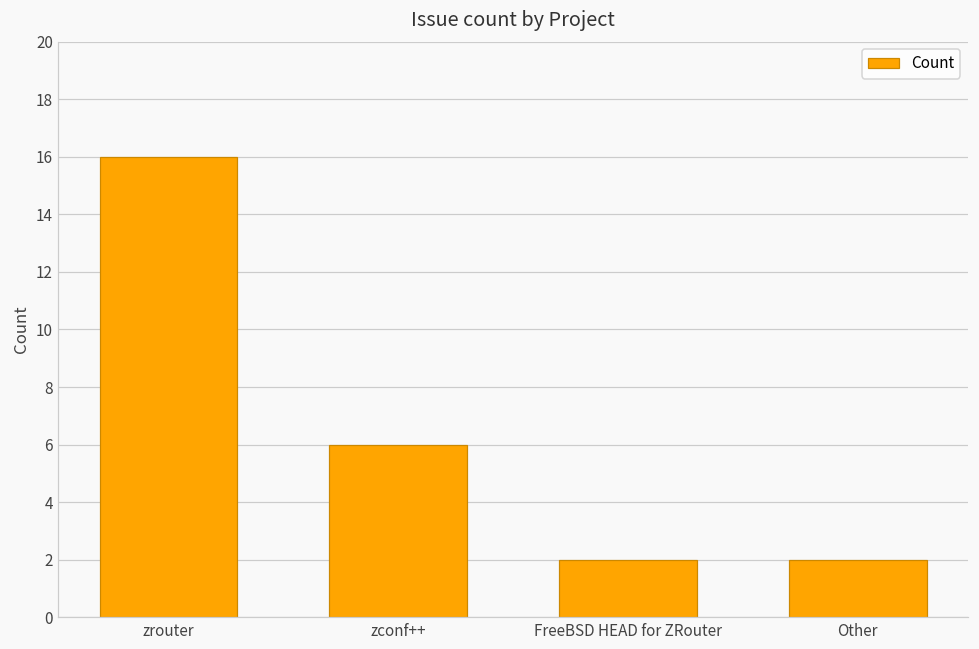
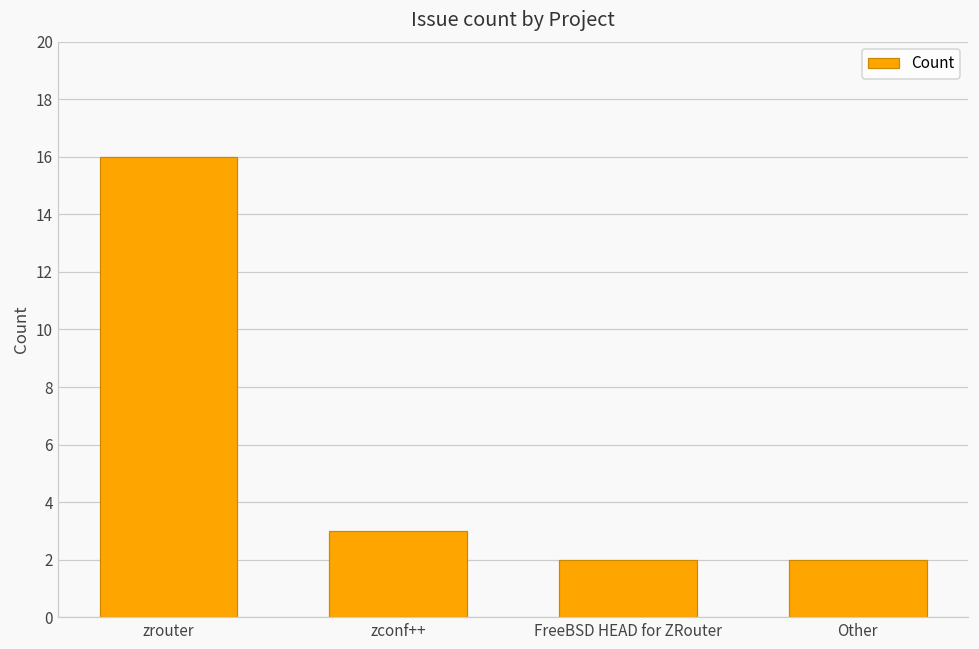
zconf++: 6 -> 3
